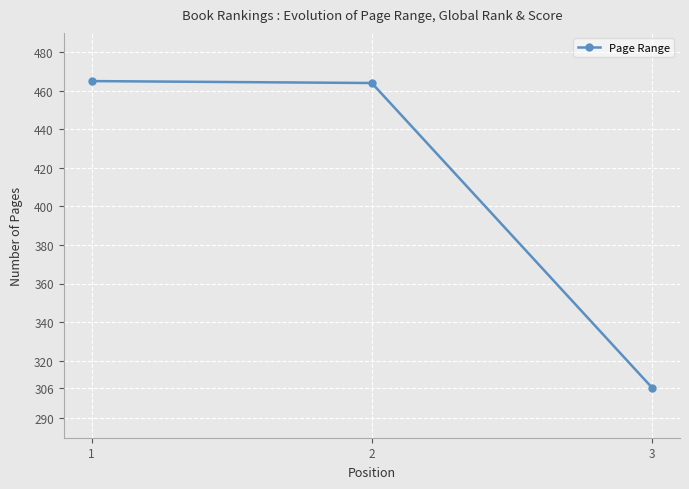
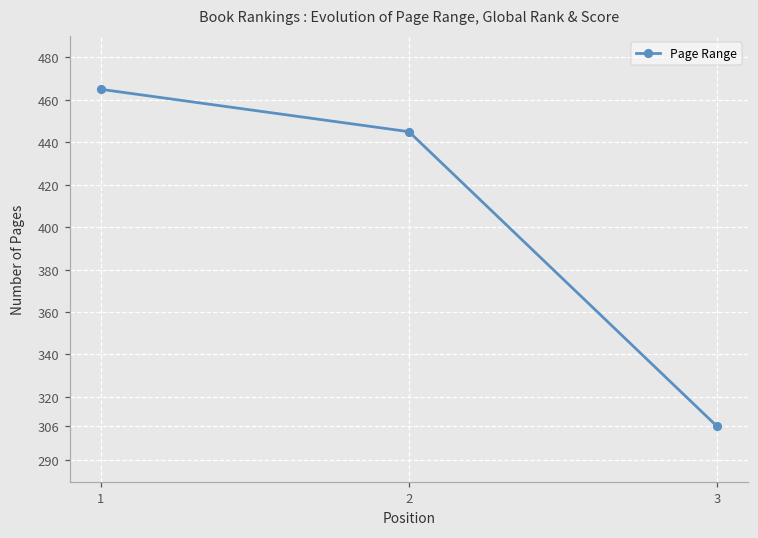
2: 464 -> 445
